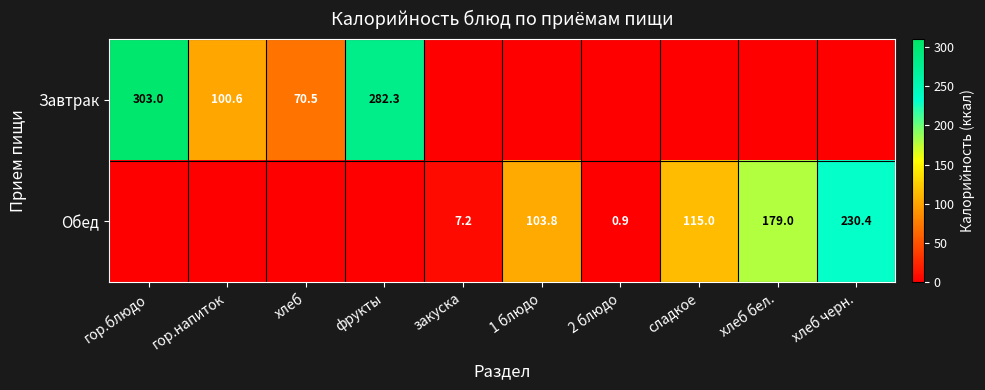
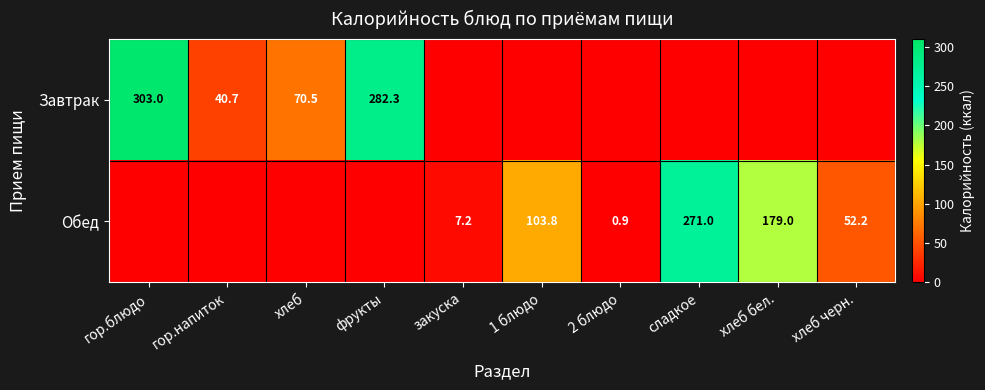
Завтрак, гор.напиток: 100.6 -> 40.7
Обед, сладкое: 115.0 -> 271.0
Обед, хлеб черн.: 230.4 -> 52.2
